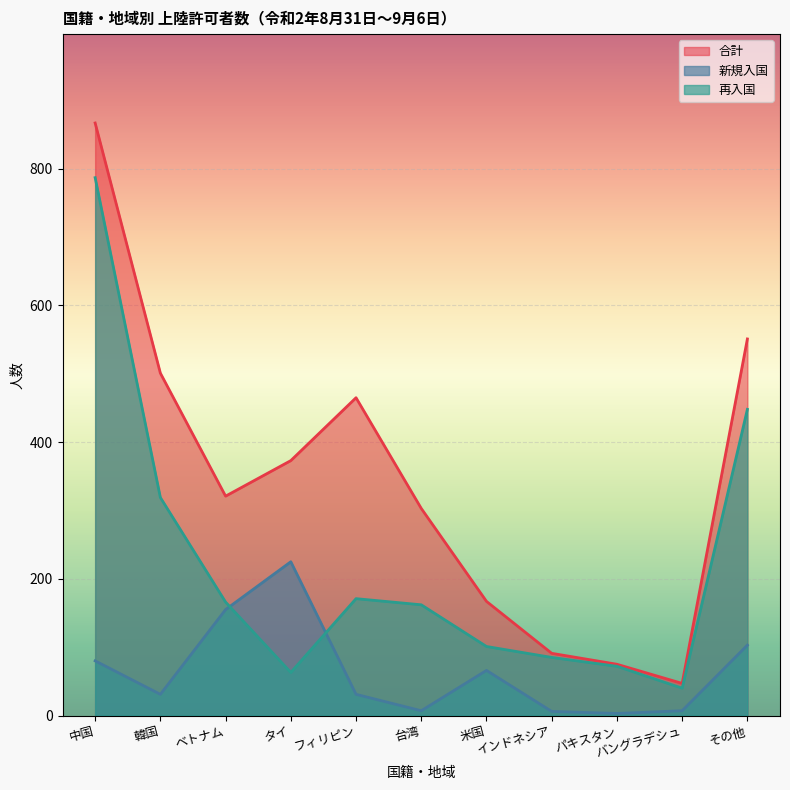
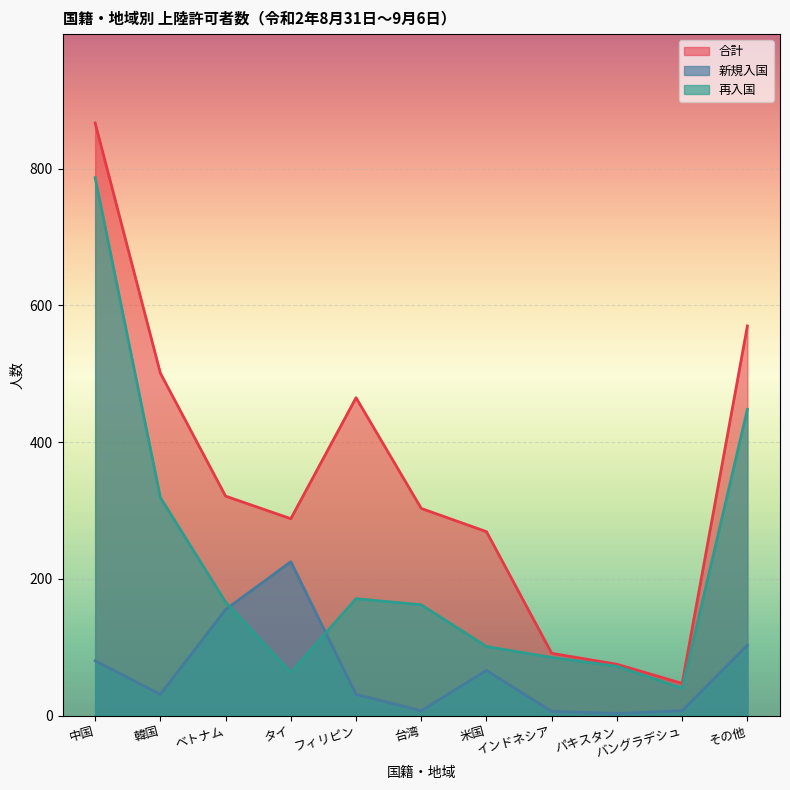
合計, タイ: 370 -> 290
合計, 米国: 170 -> 270
合計, その他: 550 -> 570
